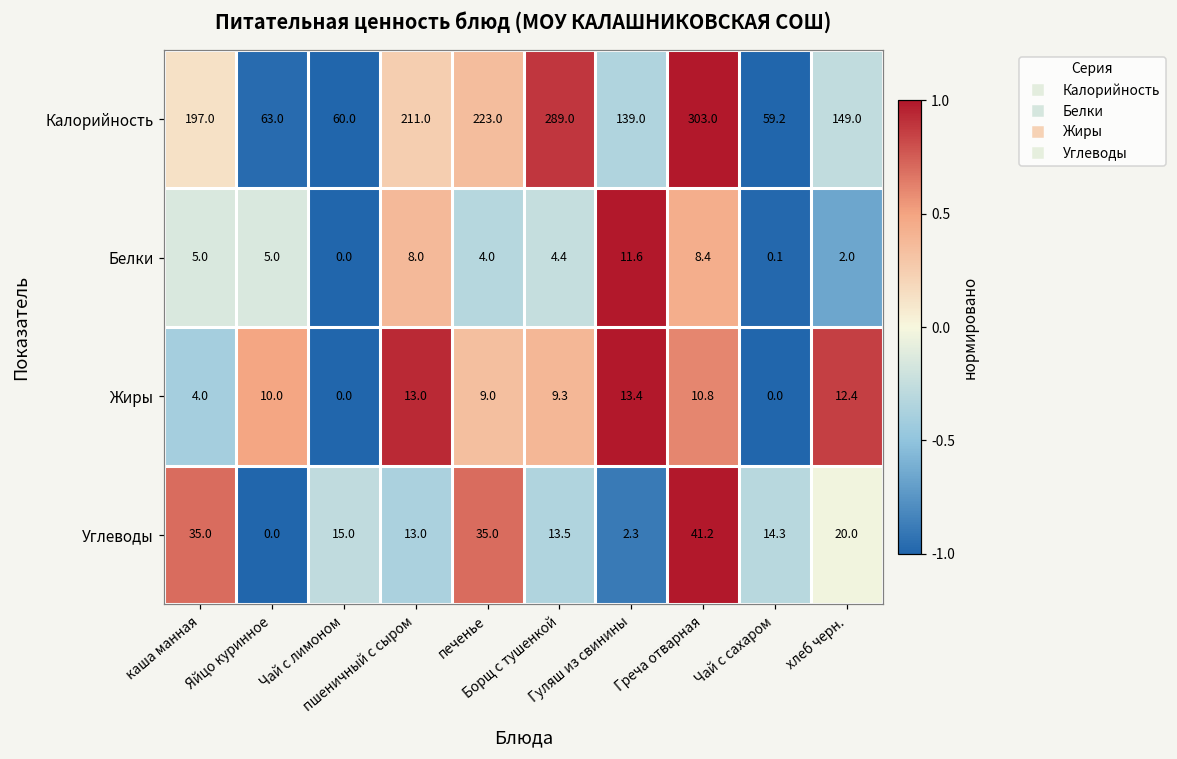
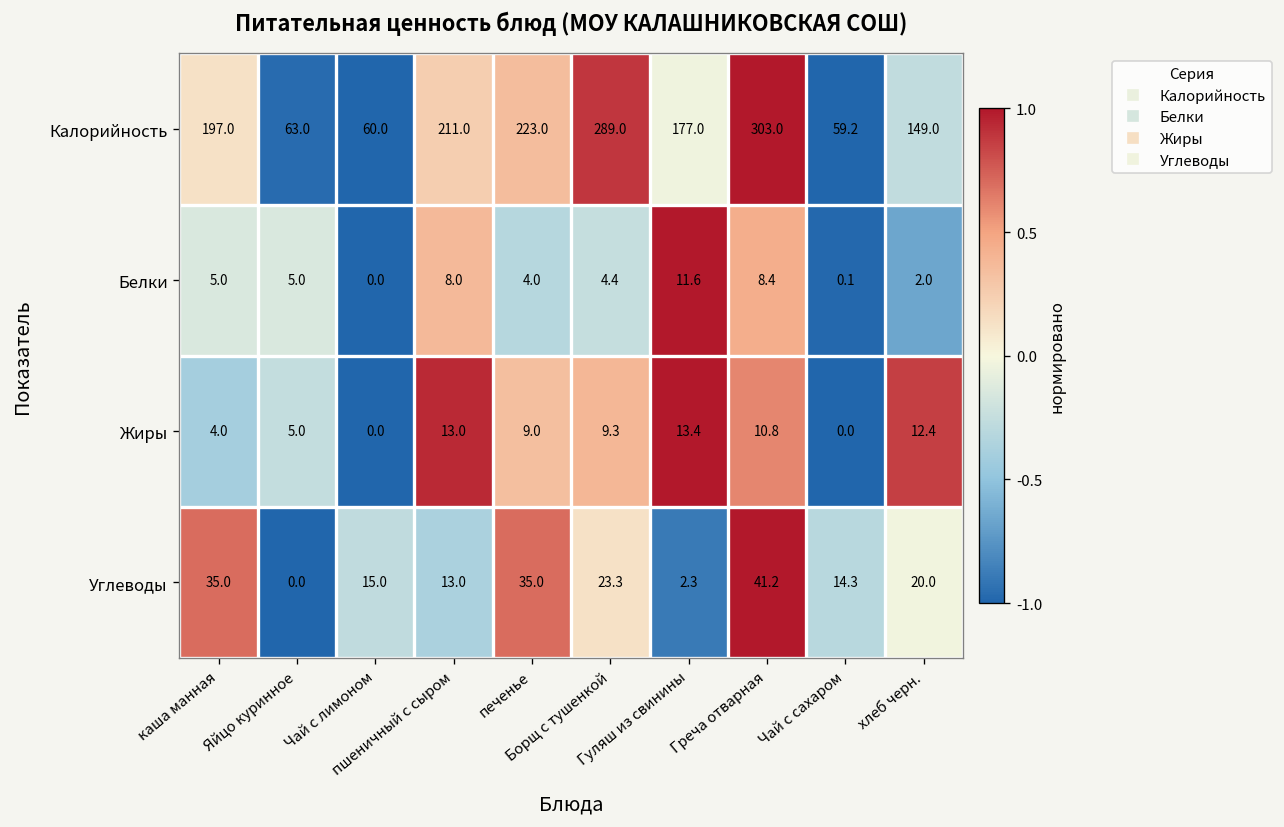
Калорийность, Гуляш из свинины: 139.0 -> 177.0
Жиры, Яйцо куринное: 10.0 -> 5.0
Углеводы, Борщ с тушенкой: 13.5 -> 23.3
